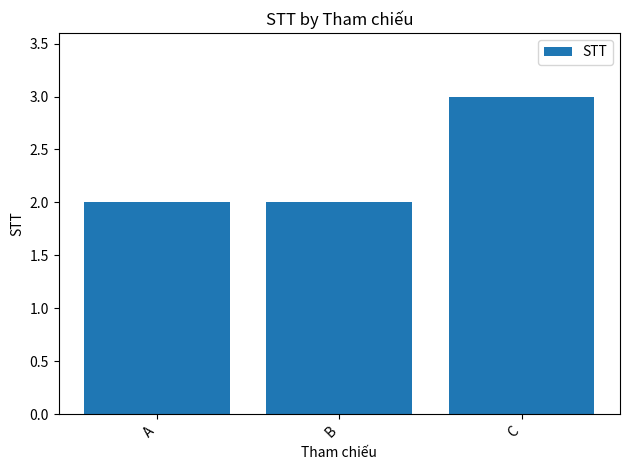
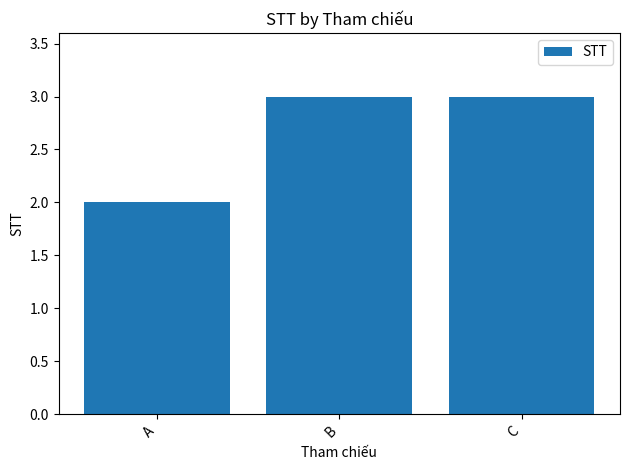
B: 2 -> 3
